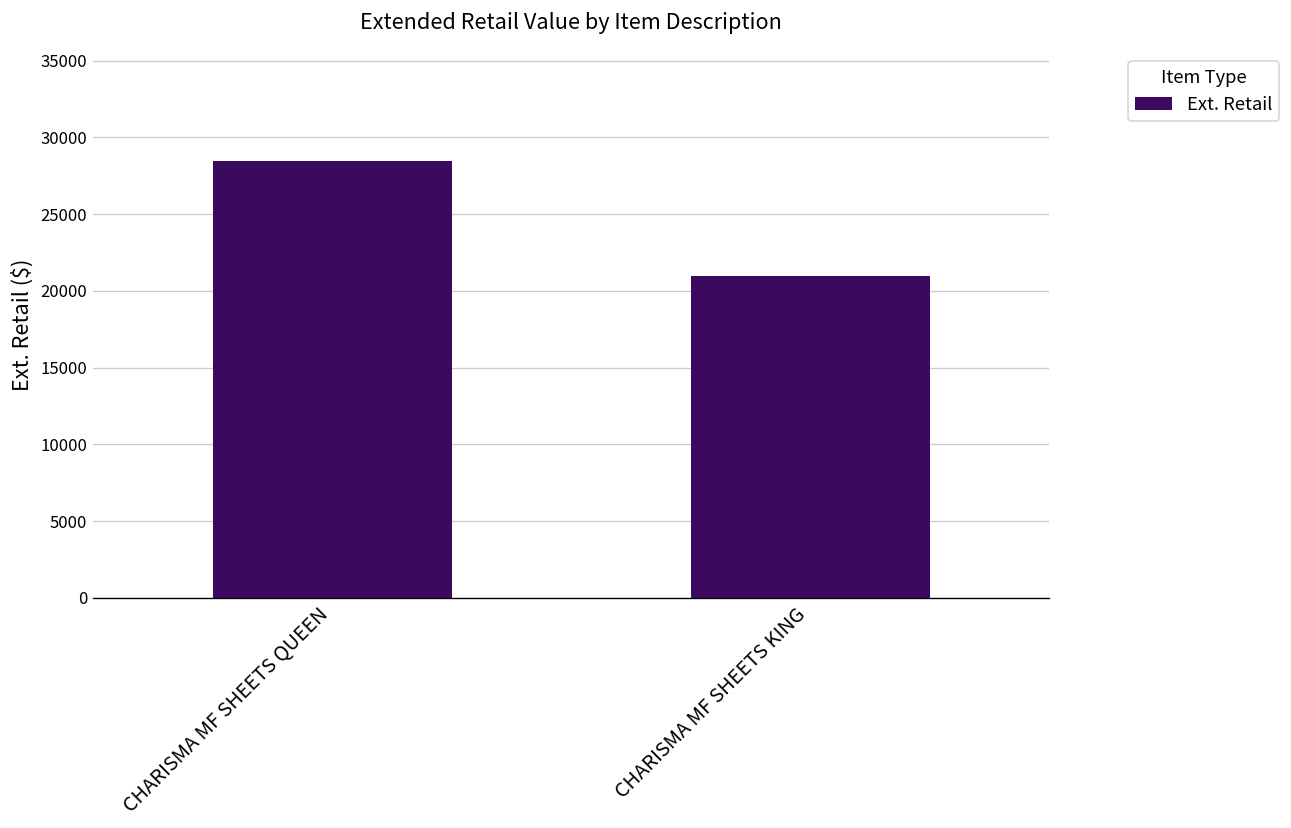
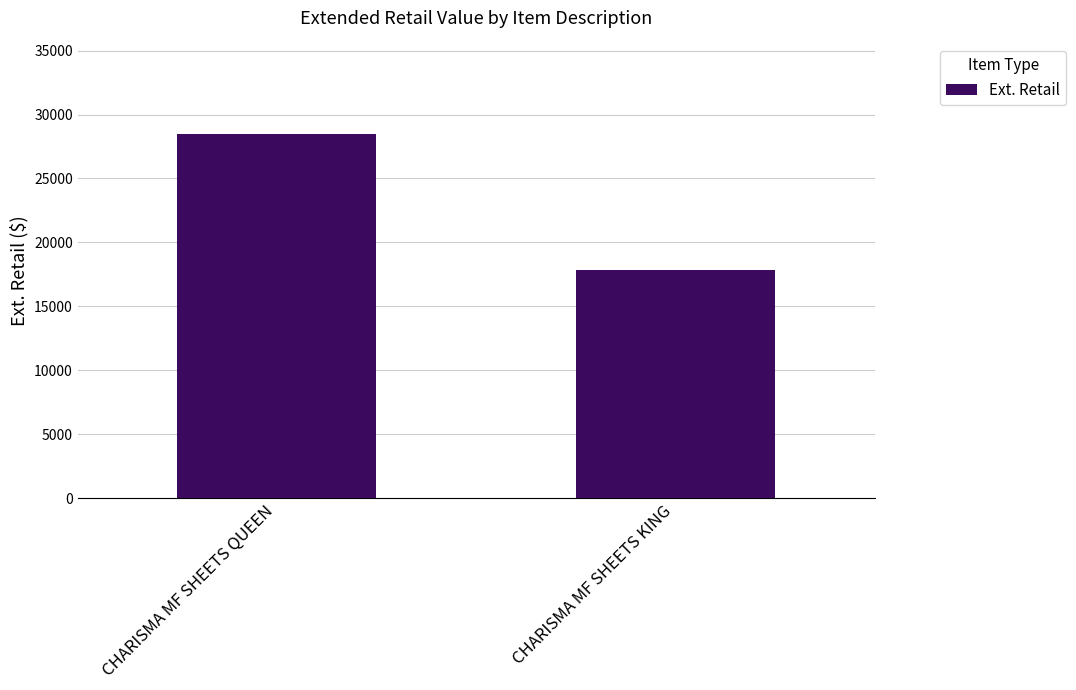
CHARISMA MF SHEETS KING: 21000 -> 17800
